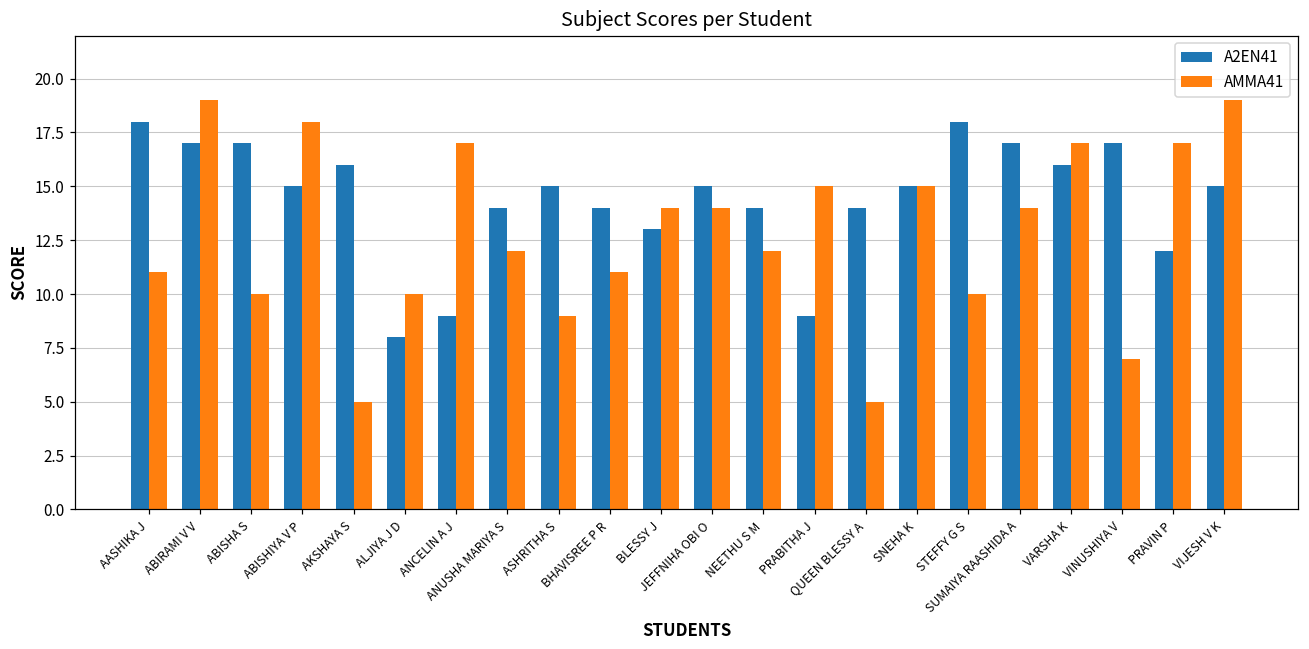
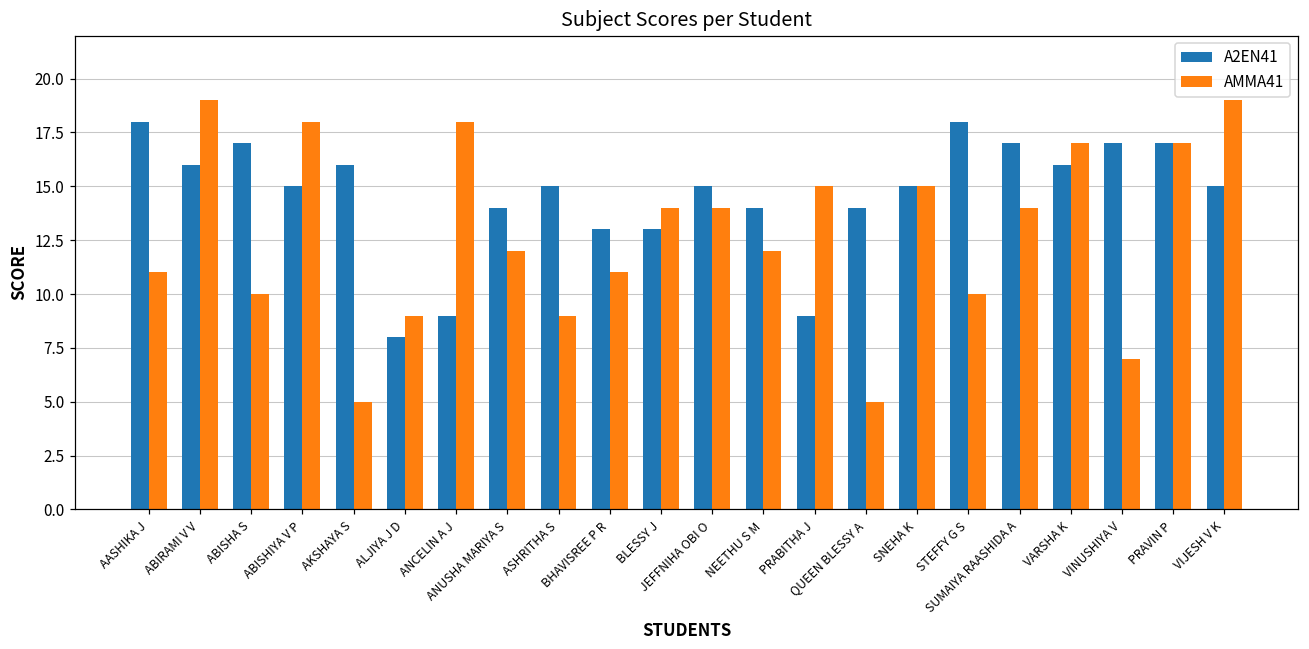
A2EN41, ABIRAMI V V: 17 -> 16
AMMA41, ALJIYA J D: 10 -> 9
AMMA41, ANCELIN A J: 17 -> 18
A2EN41, BHAVISREE P R: 14 -> 13
A2EN41, PRAVIN P: 12 -> 17
